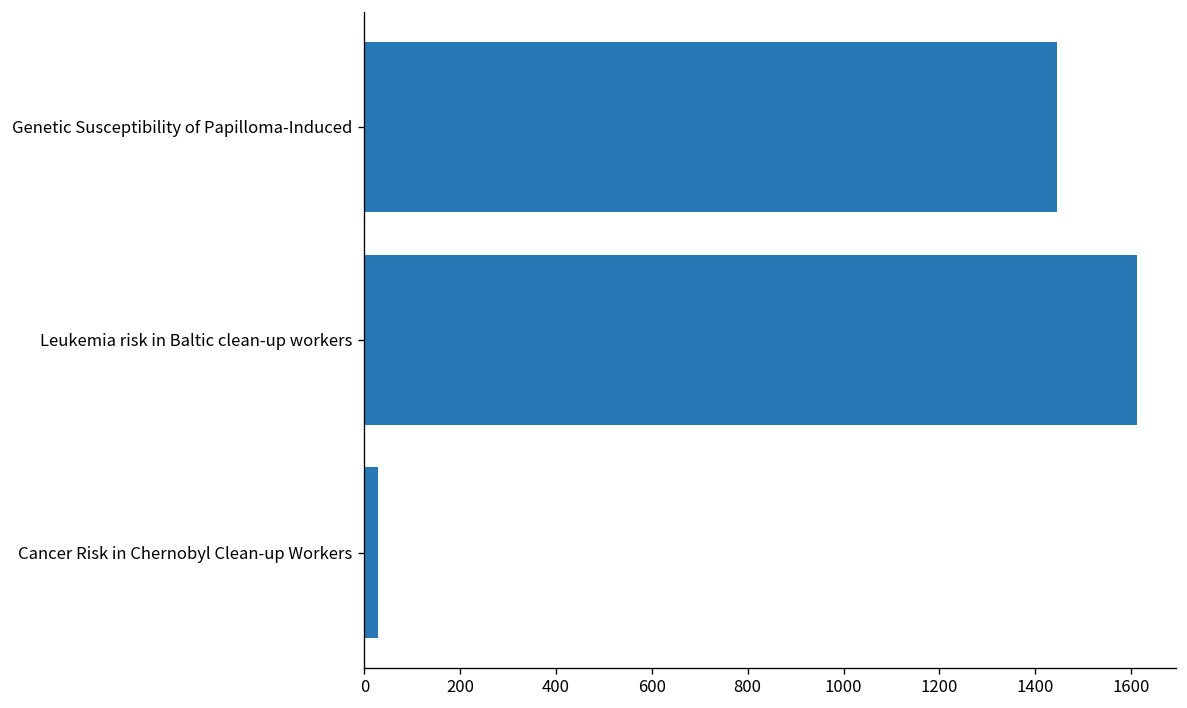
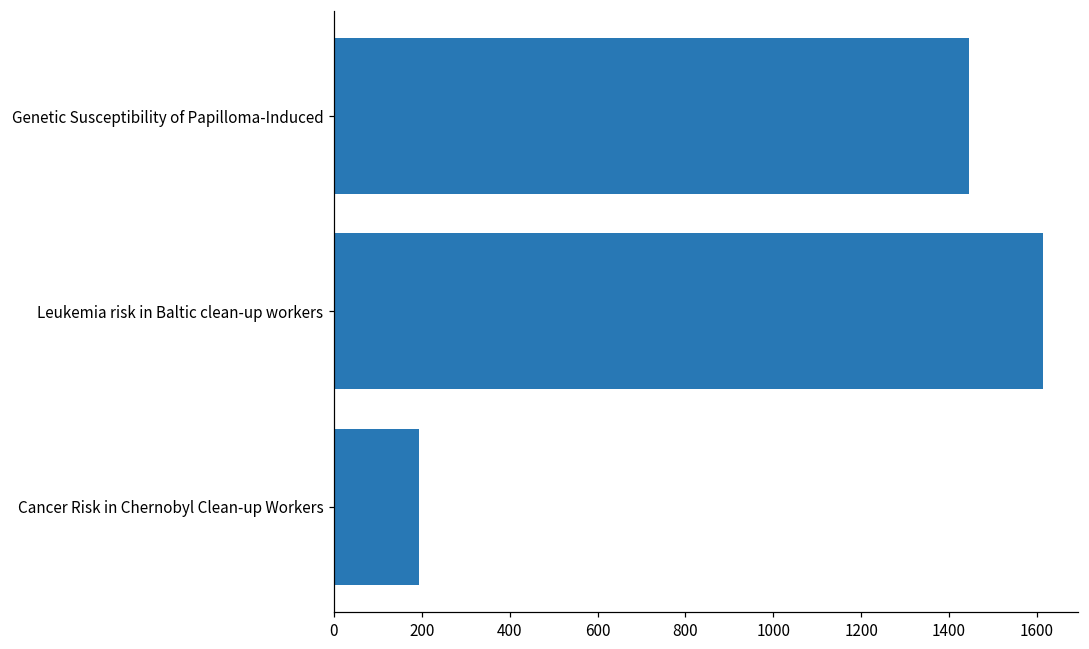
Cancer Risk in Chernobyl Clean-up Workers: 30 -> 190
